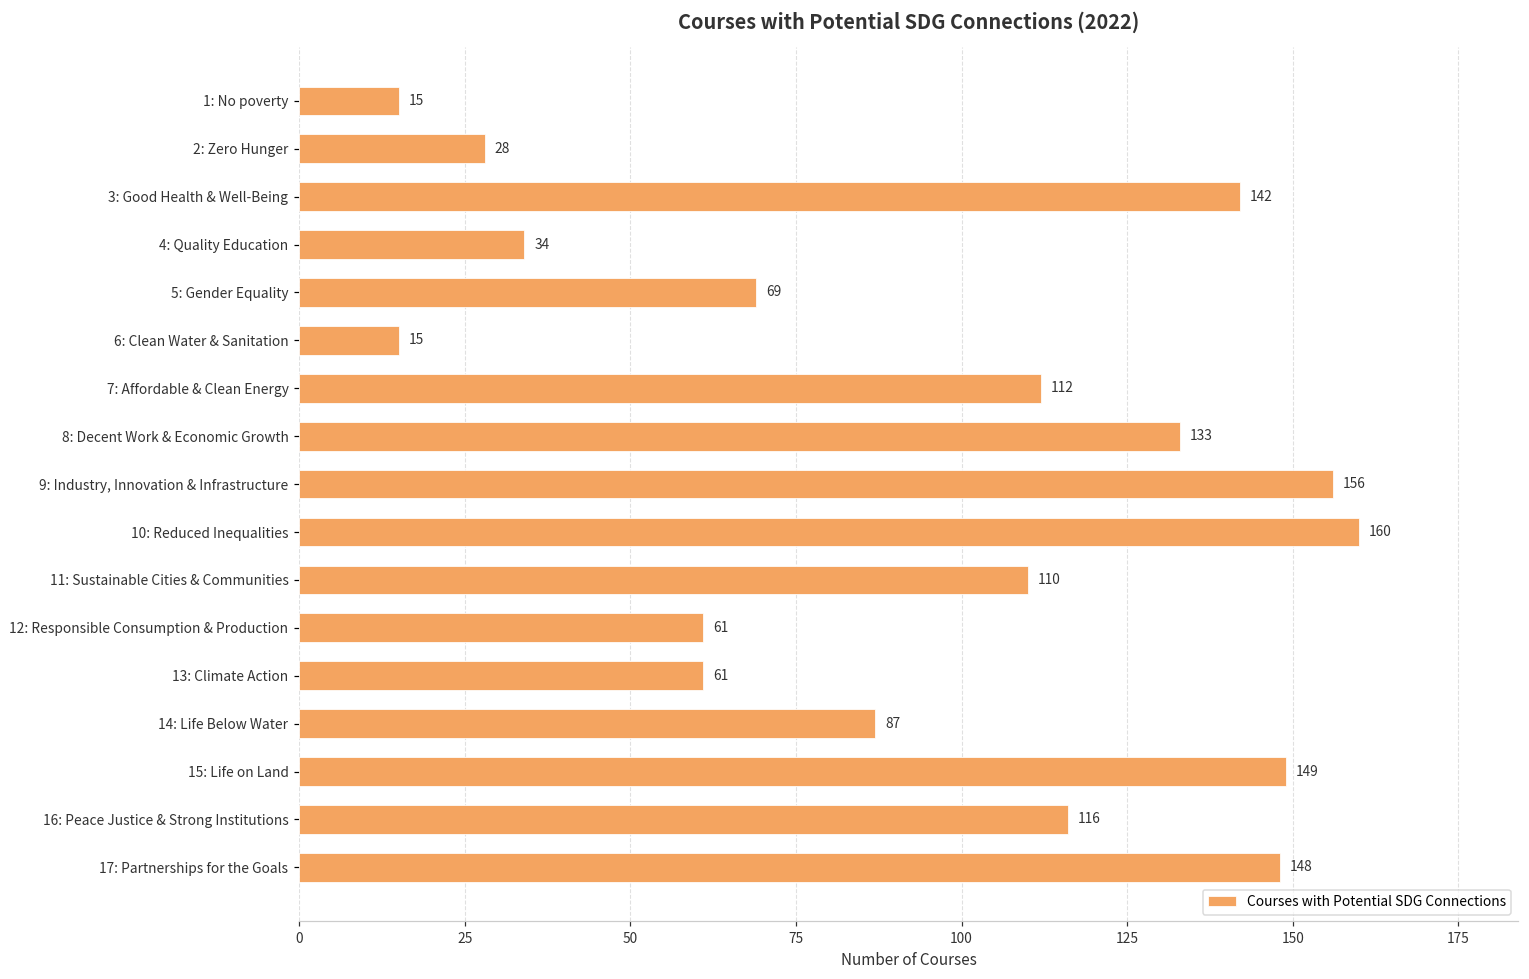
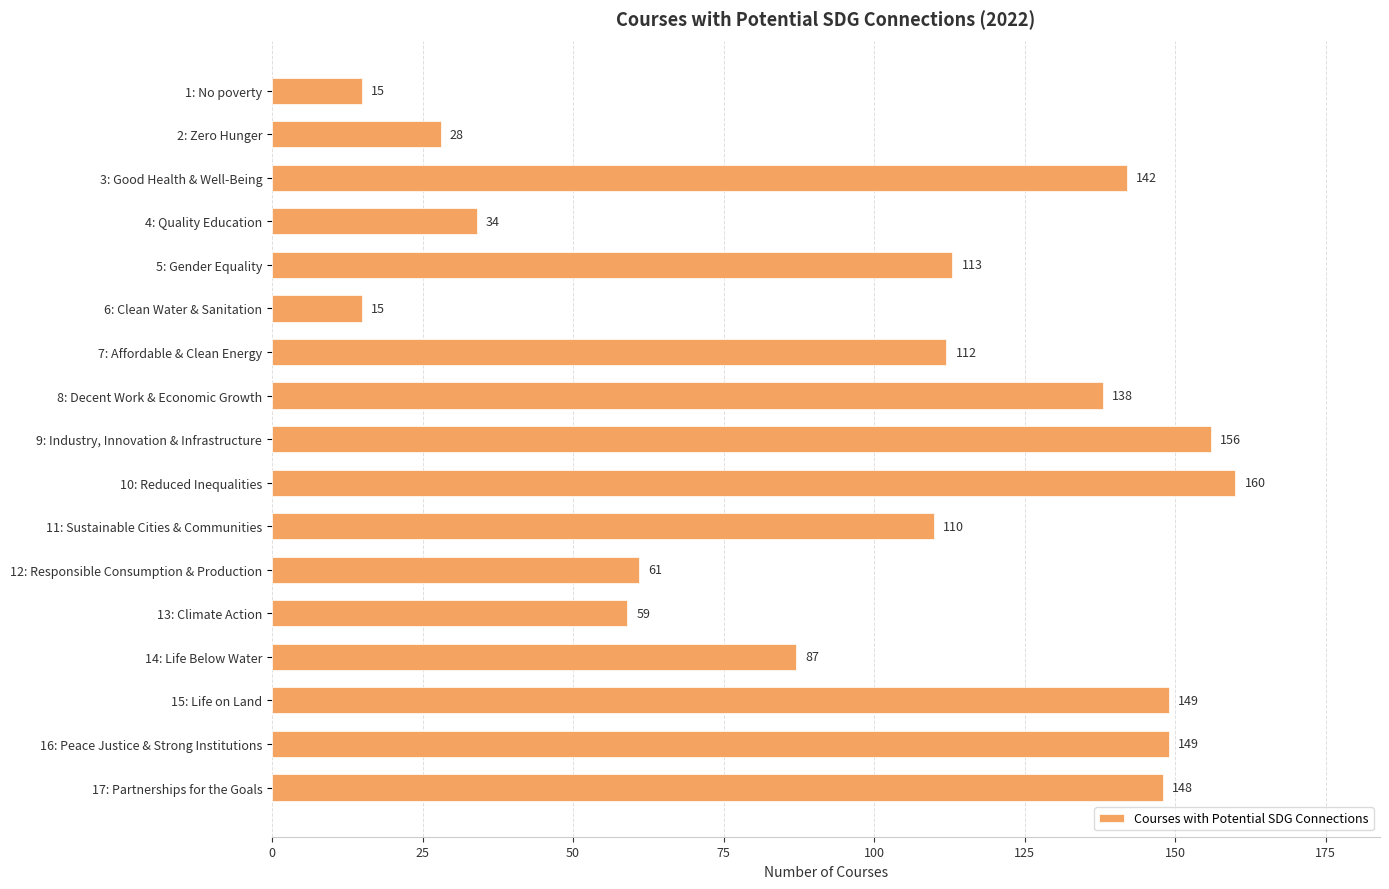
5: Gender Equality: 69 -> 113
8: Decent Work & Economic Growth: 133 -> 138
13: Climate Action: 61 -> 59
16: Peace Justice & Strong Institutions: 116 -> 149
